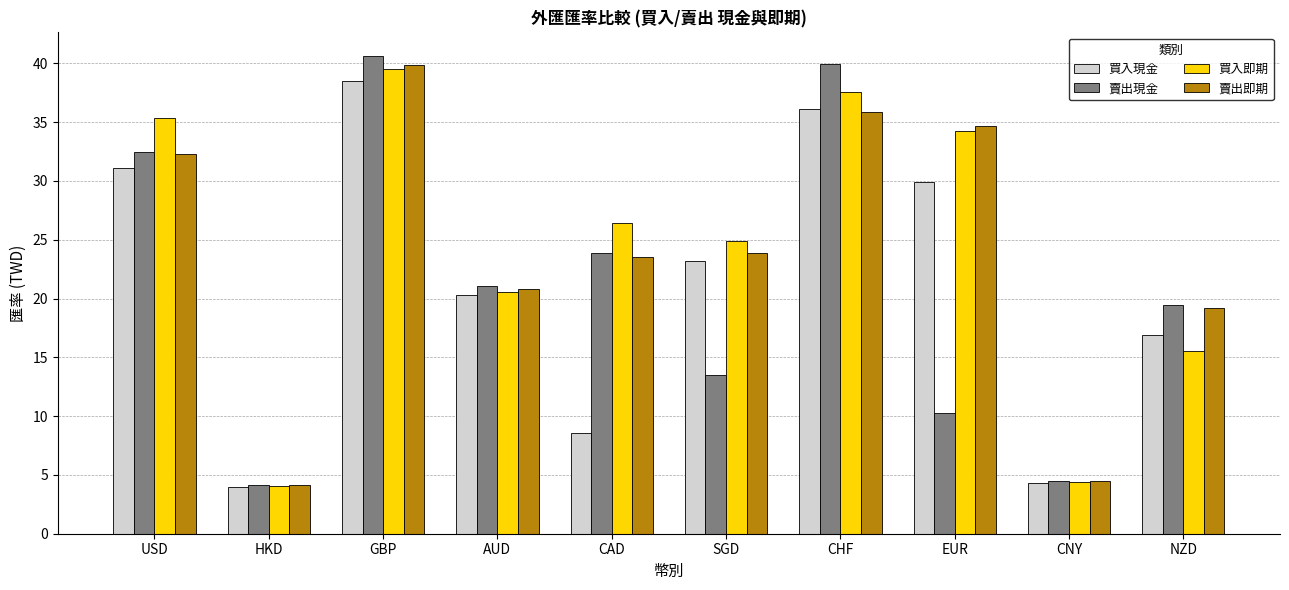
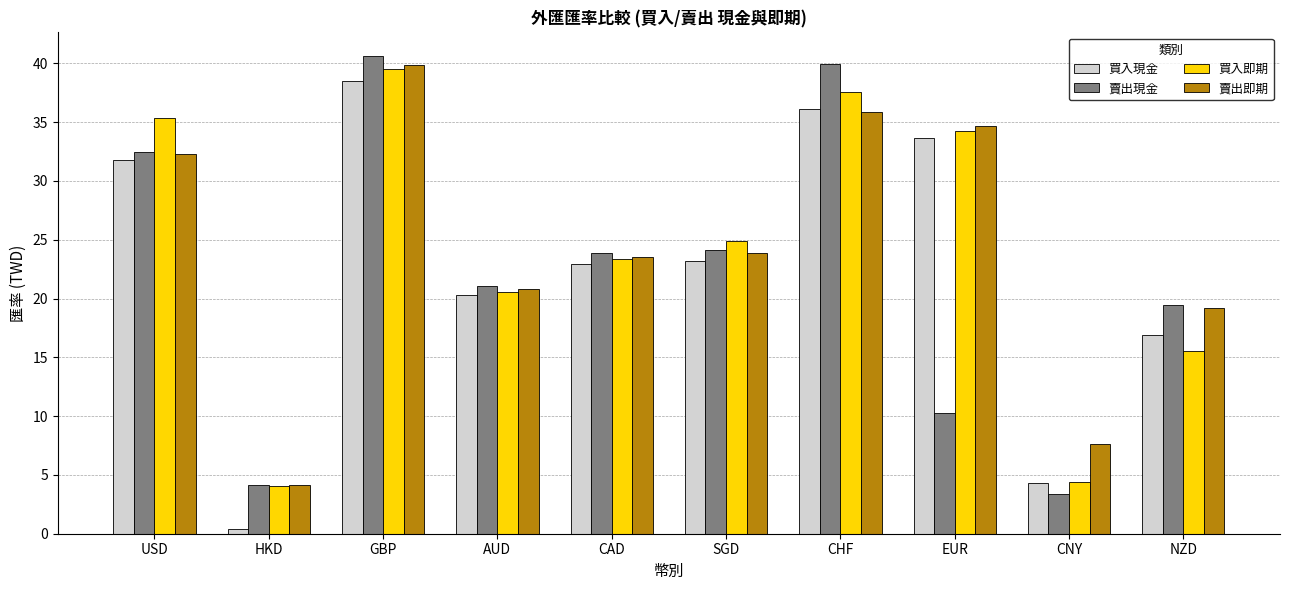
買入現金, USD: 31.1 -> 31.8
買入現金, HKD: 4.0 -> 0.4
買入現金, CAD: 8.6 -> 23.0
買入即期, CAD: 26.4 -> 23.4
賣出現金, SGD: 13.5 -> 24.1
買入現金, EUR: 29.9 -> 33.6
賣出現金, CNY: 4.5 -> 3.4
賣出即期, CNY: 4.4 -> 7.6
